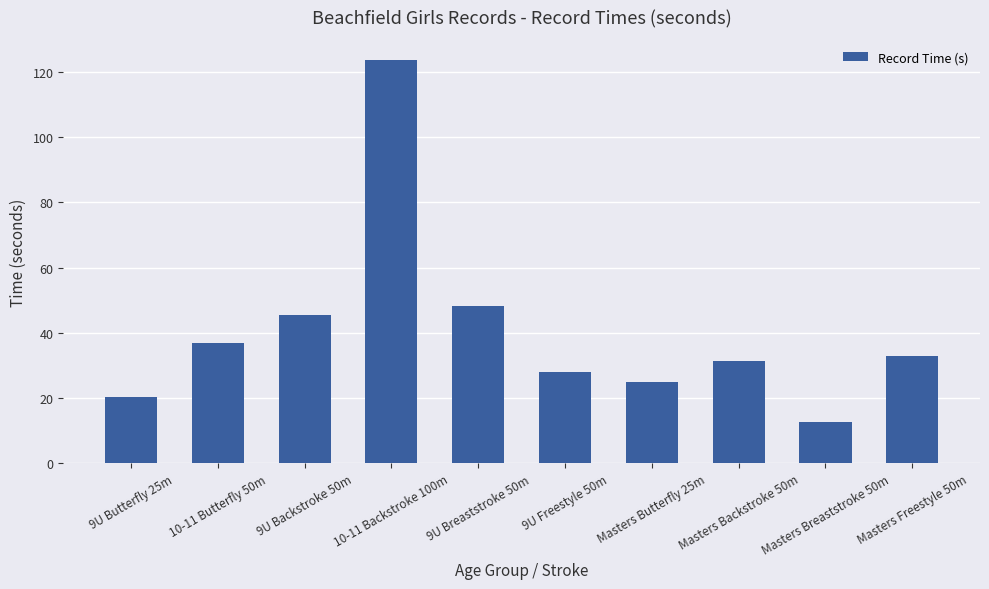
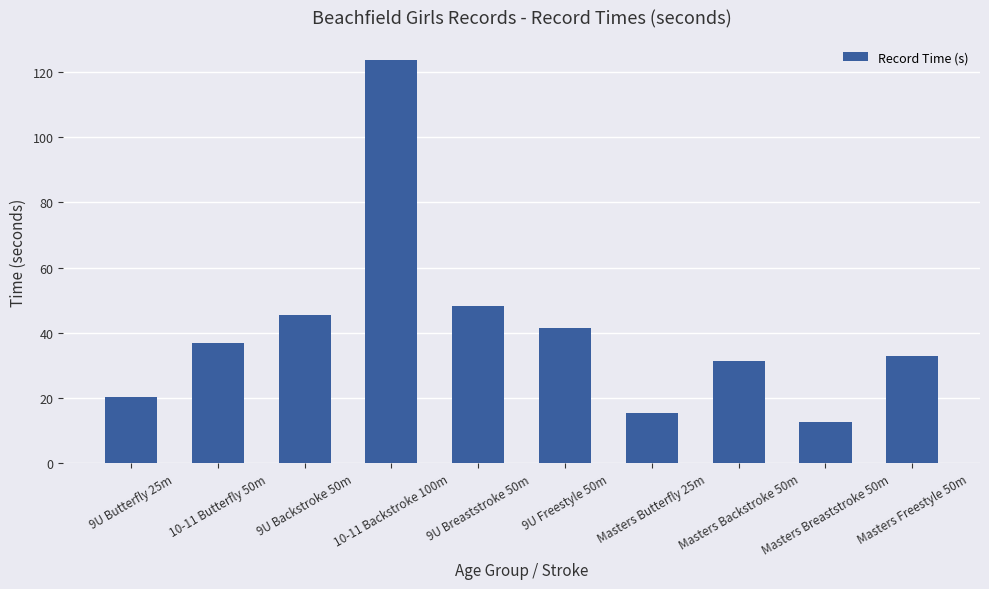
9U Freestyle 50m: 28 -> 42
Masters Butterfly 25m: 25 -> 15
